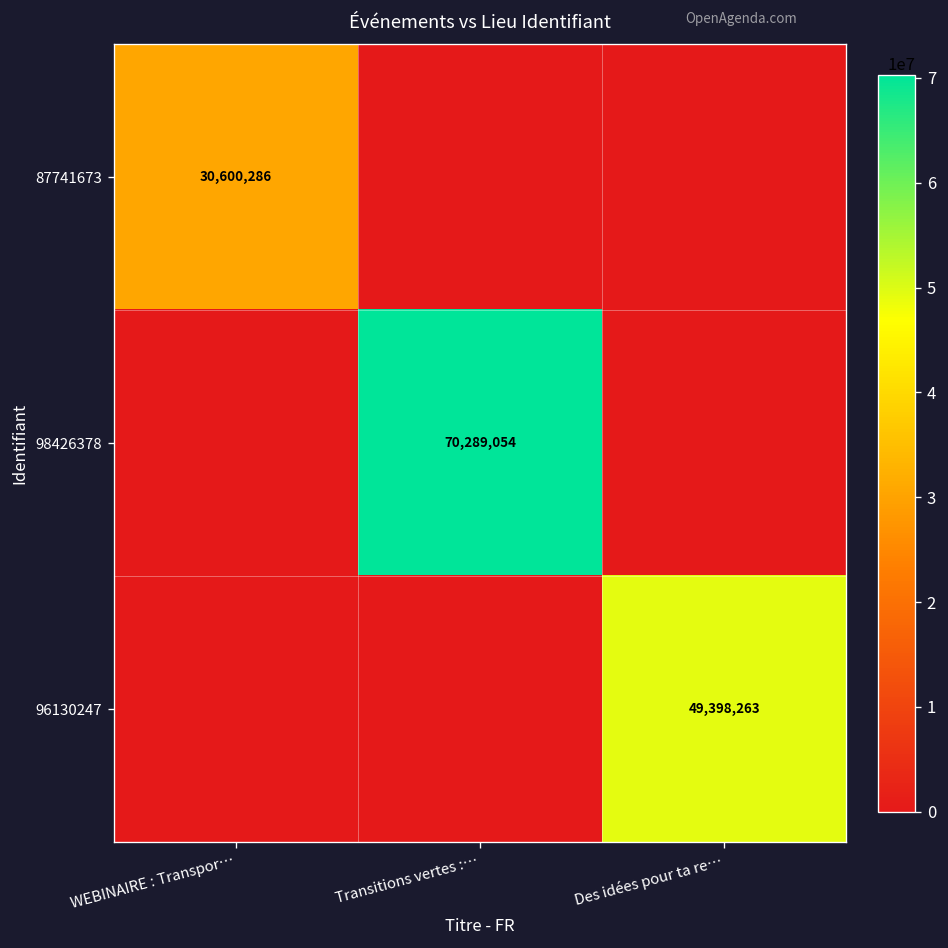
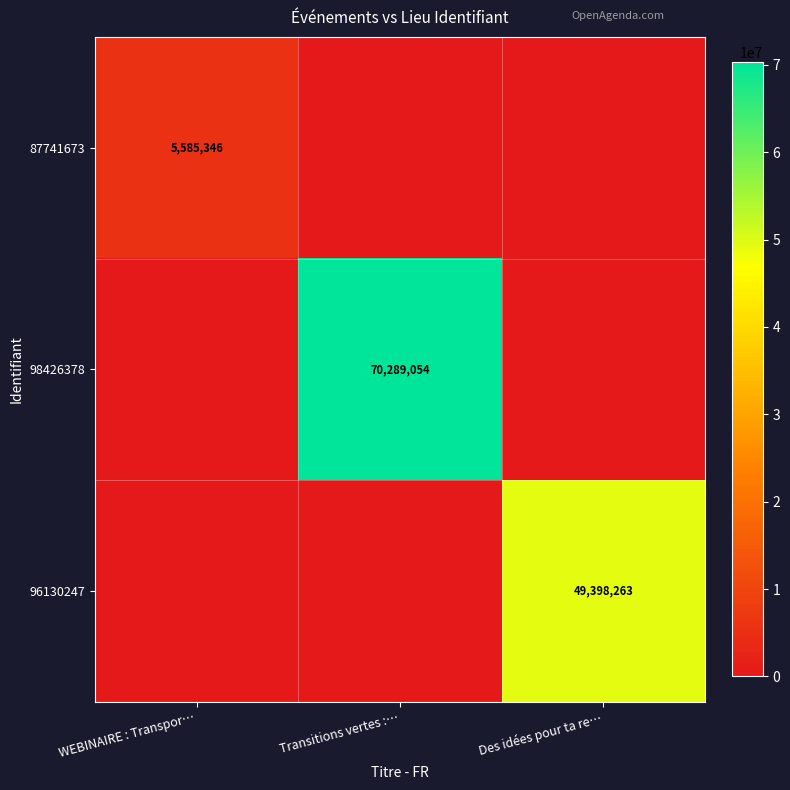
87741673, WEBINAIRE : Transpor…: 30,600,286 -> 5,585,346
